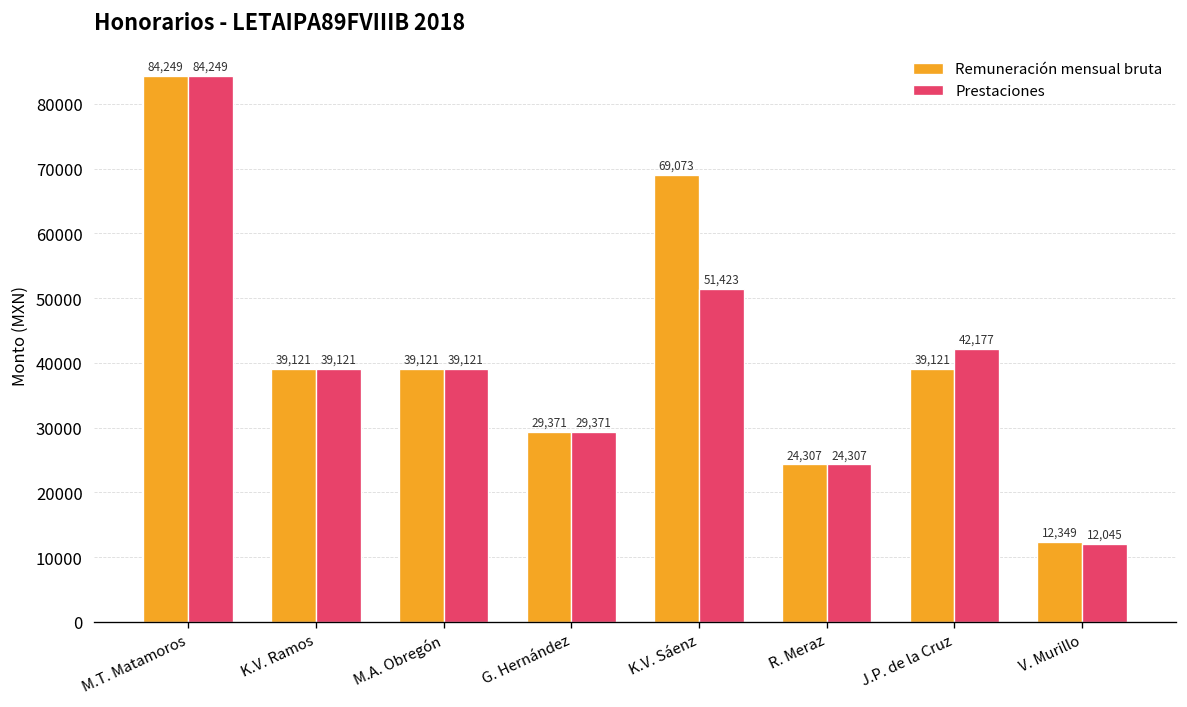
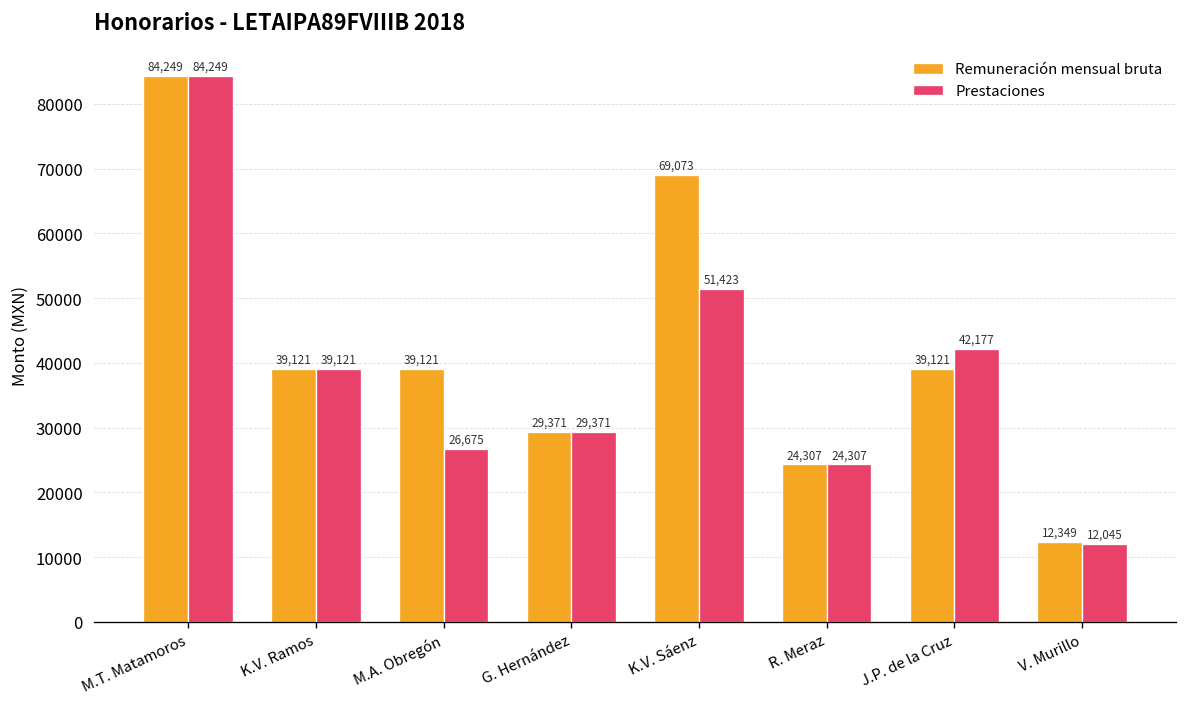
Prestaciones, M.A. Obregón: 39,121 -> 26,675
